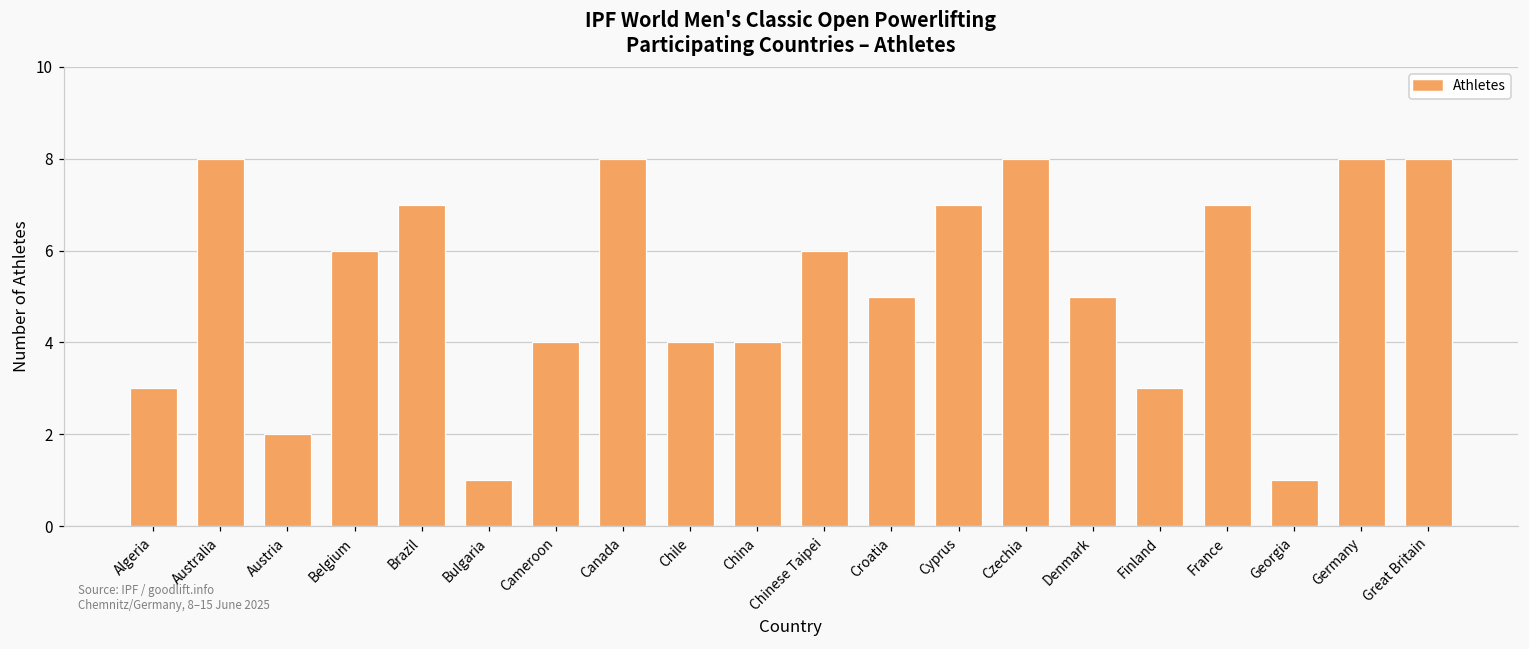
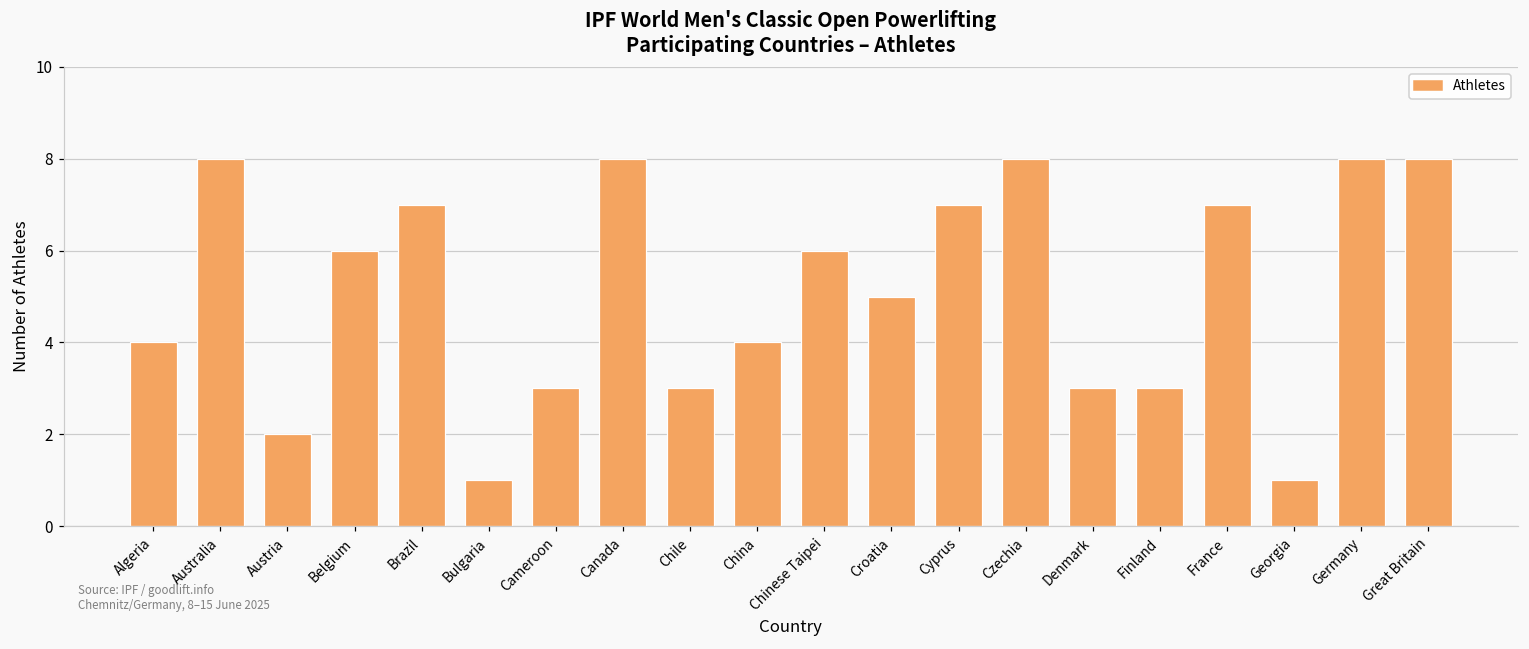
Algeria: 3 -> 4
Cameroon: 4 -> 3
Chile: 4 -> 3
Denmark: 5 -> 3
